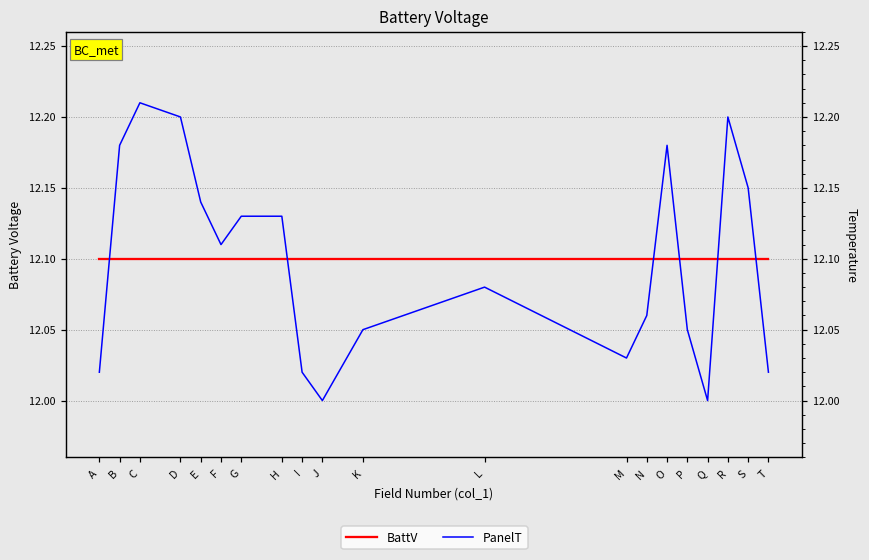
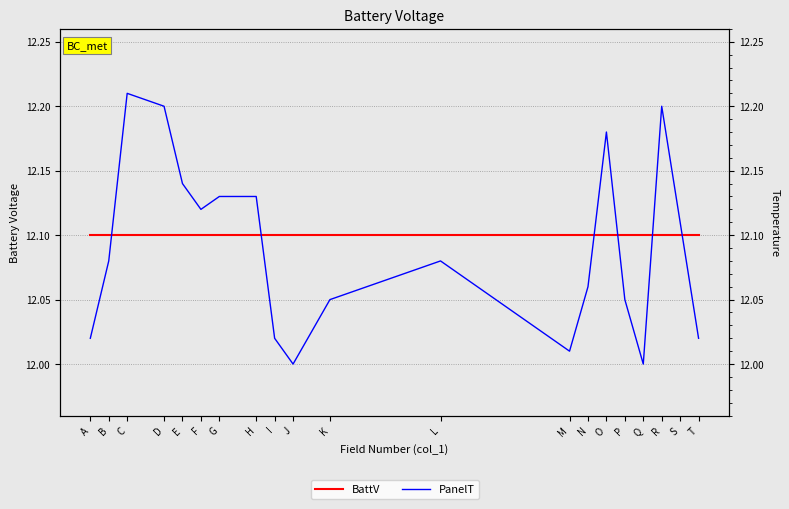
PanelT, B: 12.18 -> 12.08
PanelT, F: 12.11 -> 12.12
PanelT, M: 12.03 -> 12.01
PanelT, S: 12.15 -> 12.11
